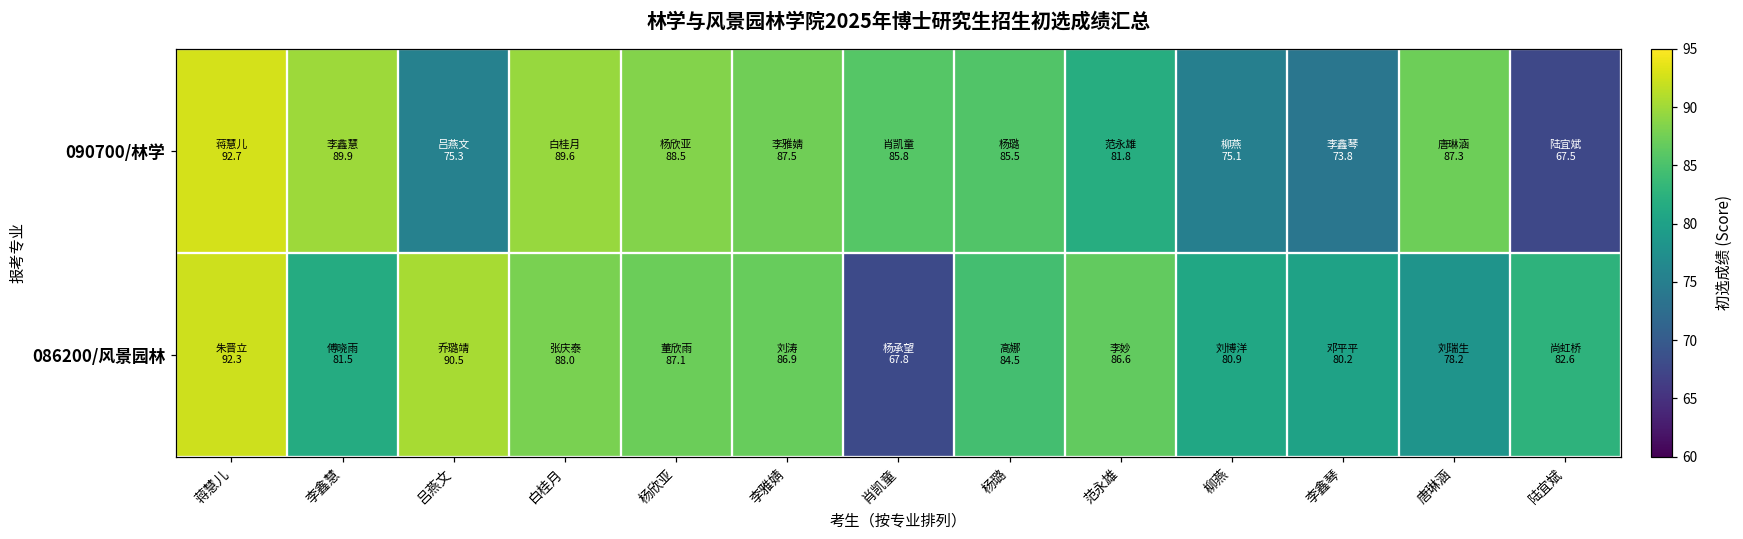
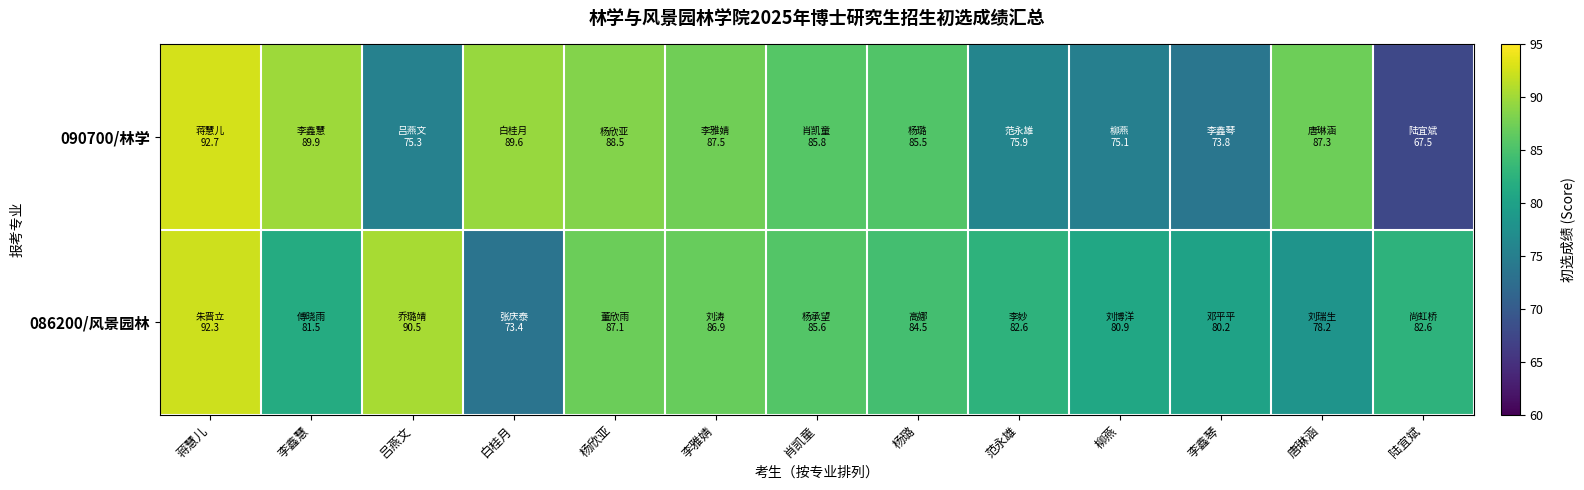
090700/林学, 范永雄: 81.8 -> 75.9
086200/风景园林, 白桂月: 88.0 -> 73.4
086200/风景园林, 肖凯童: 67.8 -> 85.6
086200/风景园林, 范永雄: 86.6 -> 82.6
